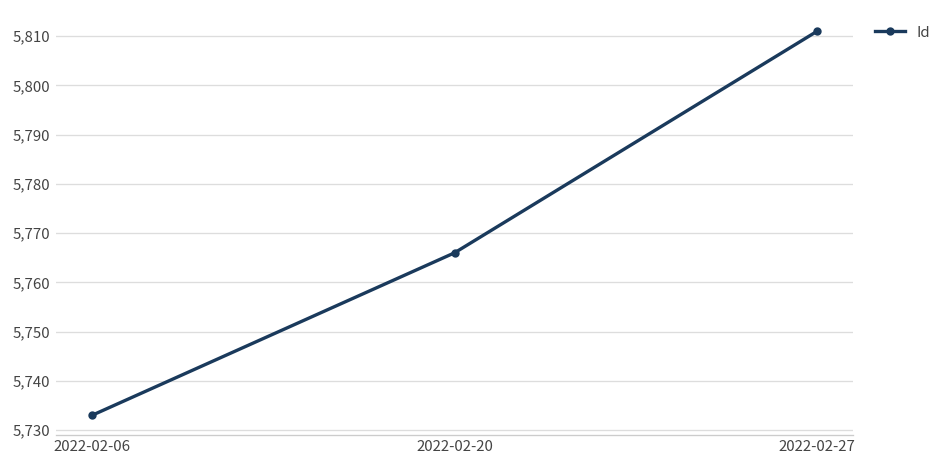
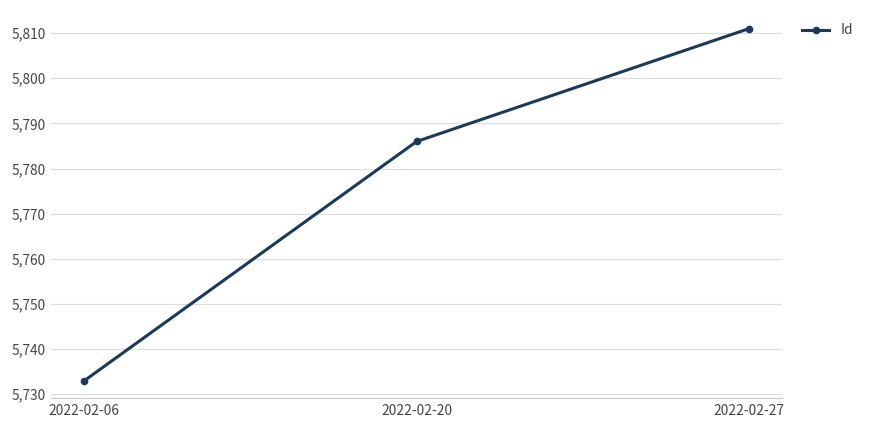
2022-02-20: 5,766 -> 5,786
